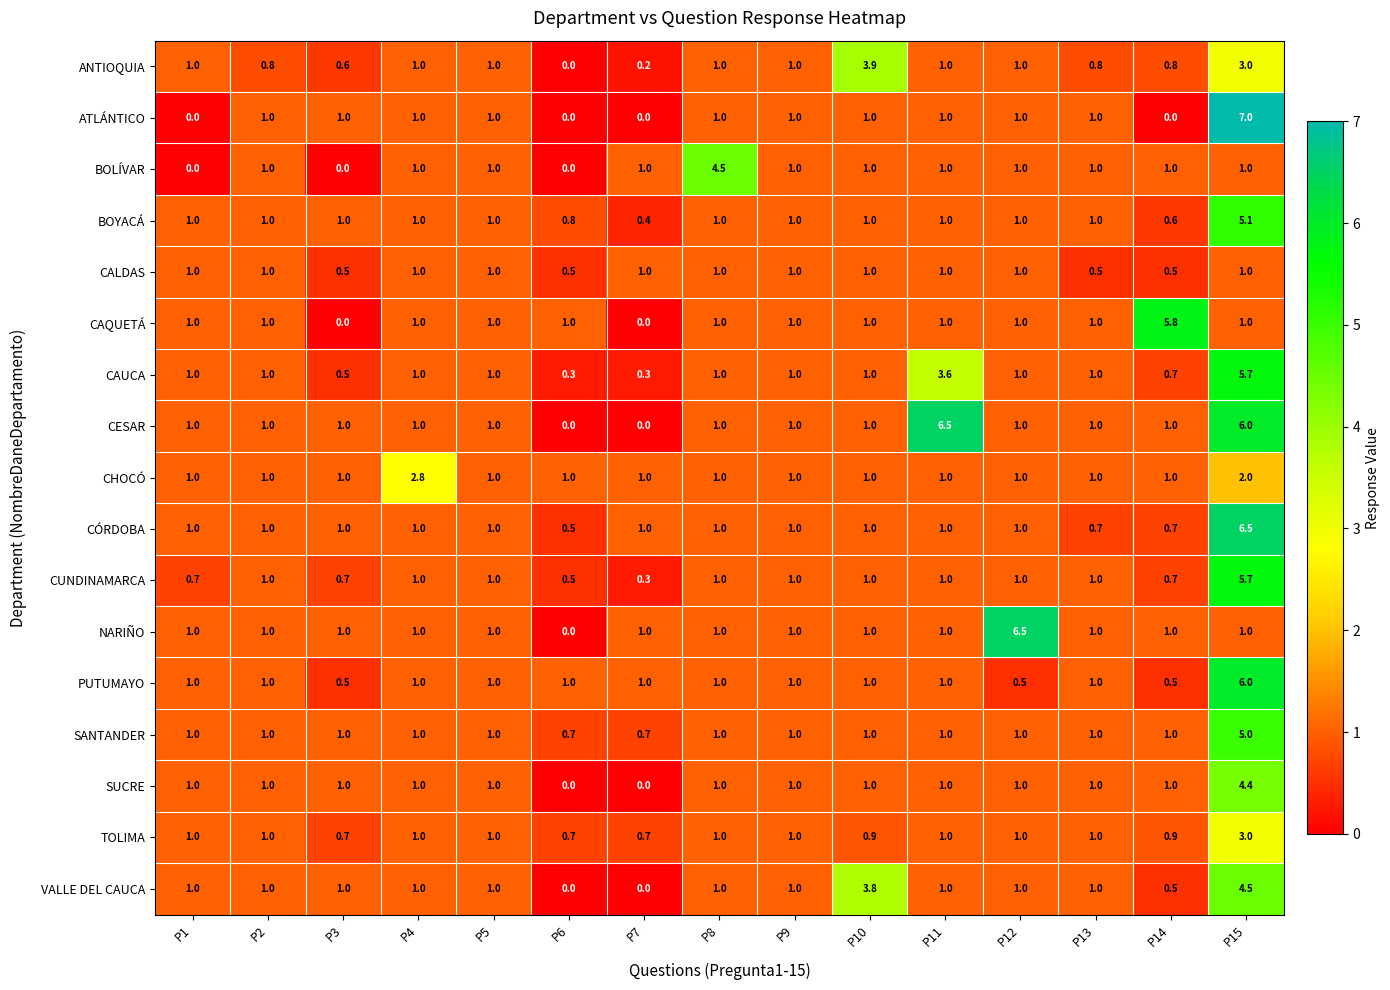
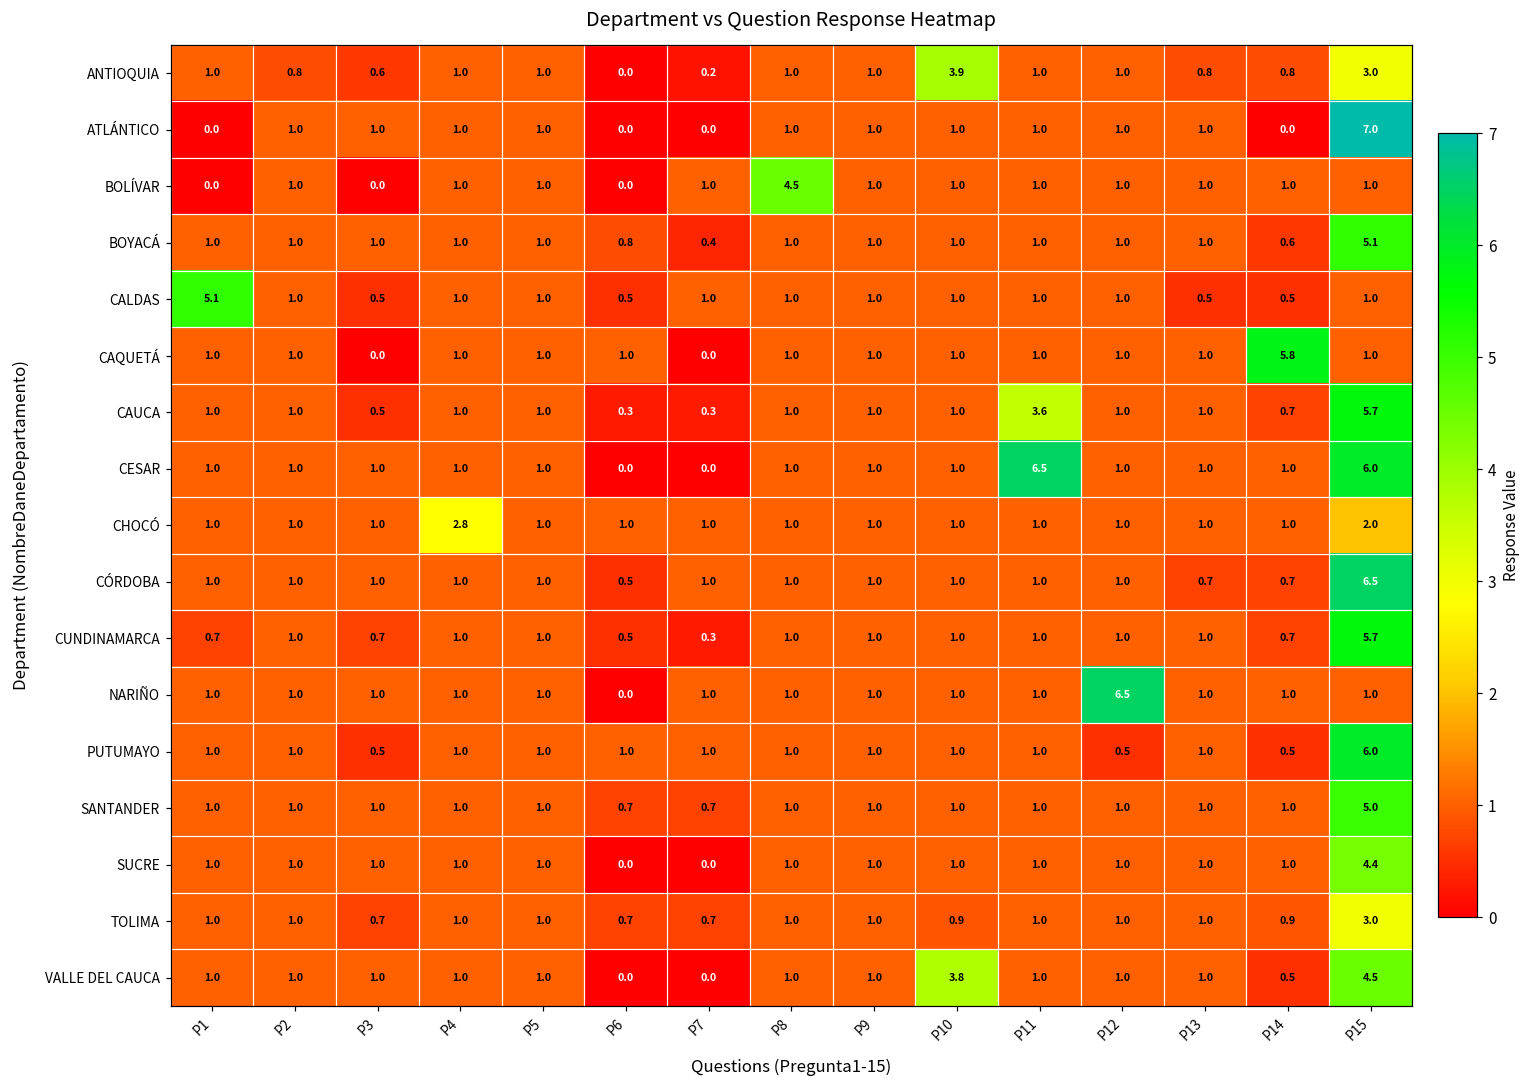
CALDAS, P1: 1.0 -> 5.1
